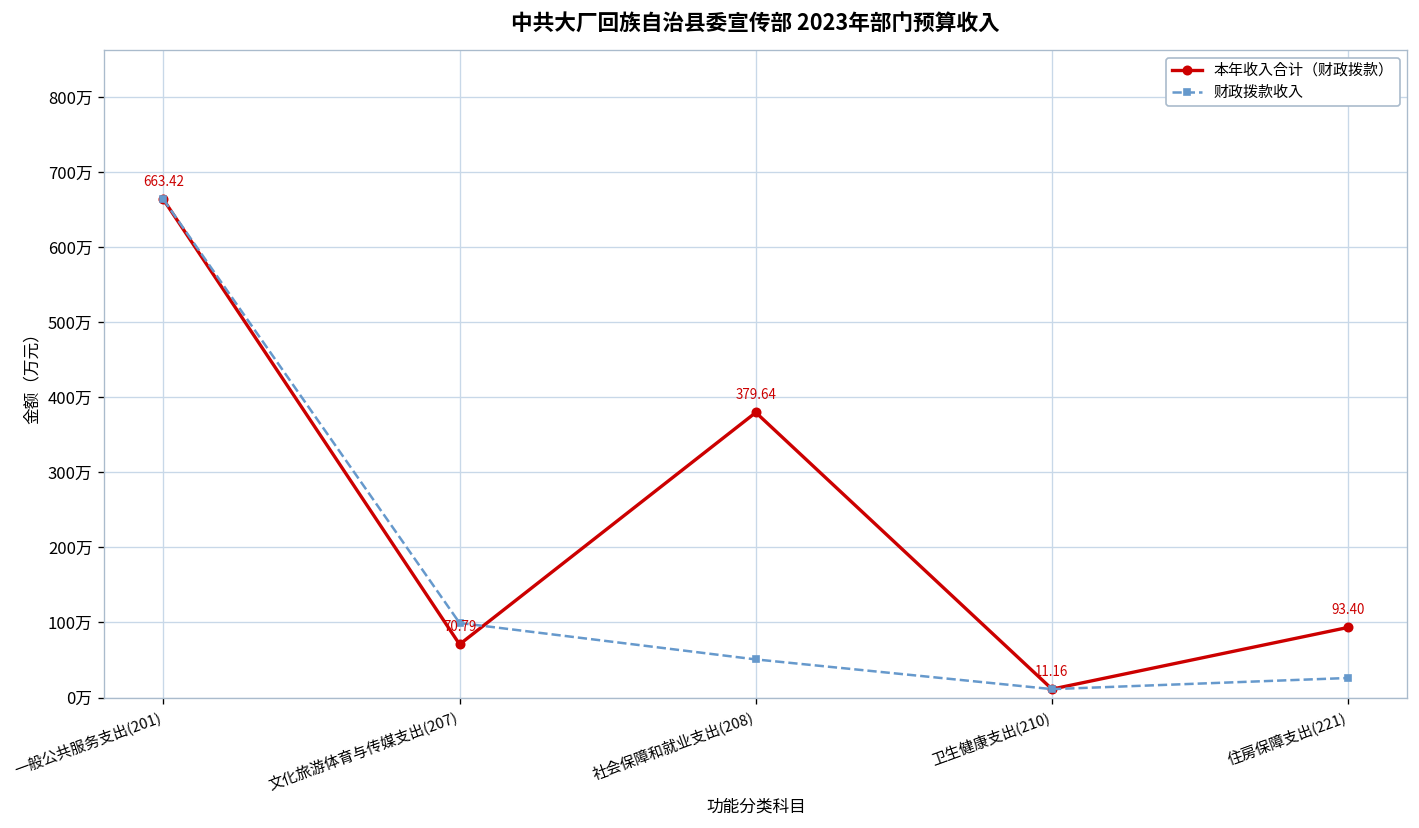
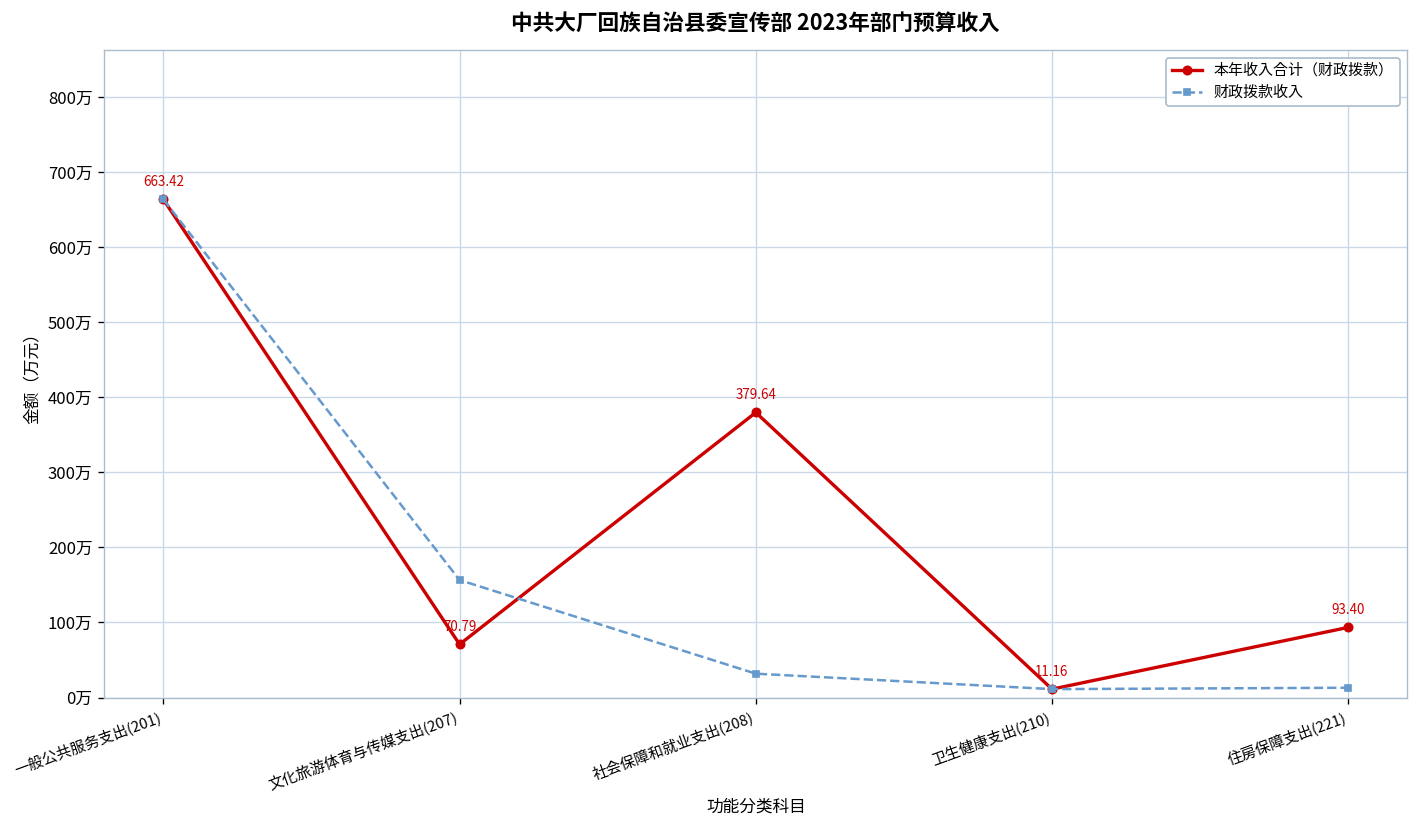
财政拨款收入, 文化旅游体育与传媒支出(207): 100万 -> 160万
财政拨款收入, 社会保障和就业支出(208): 50万 -> 30万
财政拨款收入, 住房保障支出(221): 30万 -> 10万
